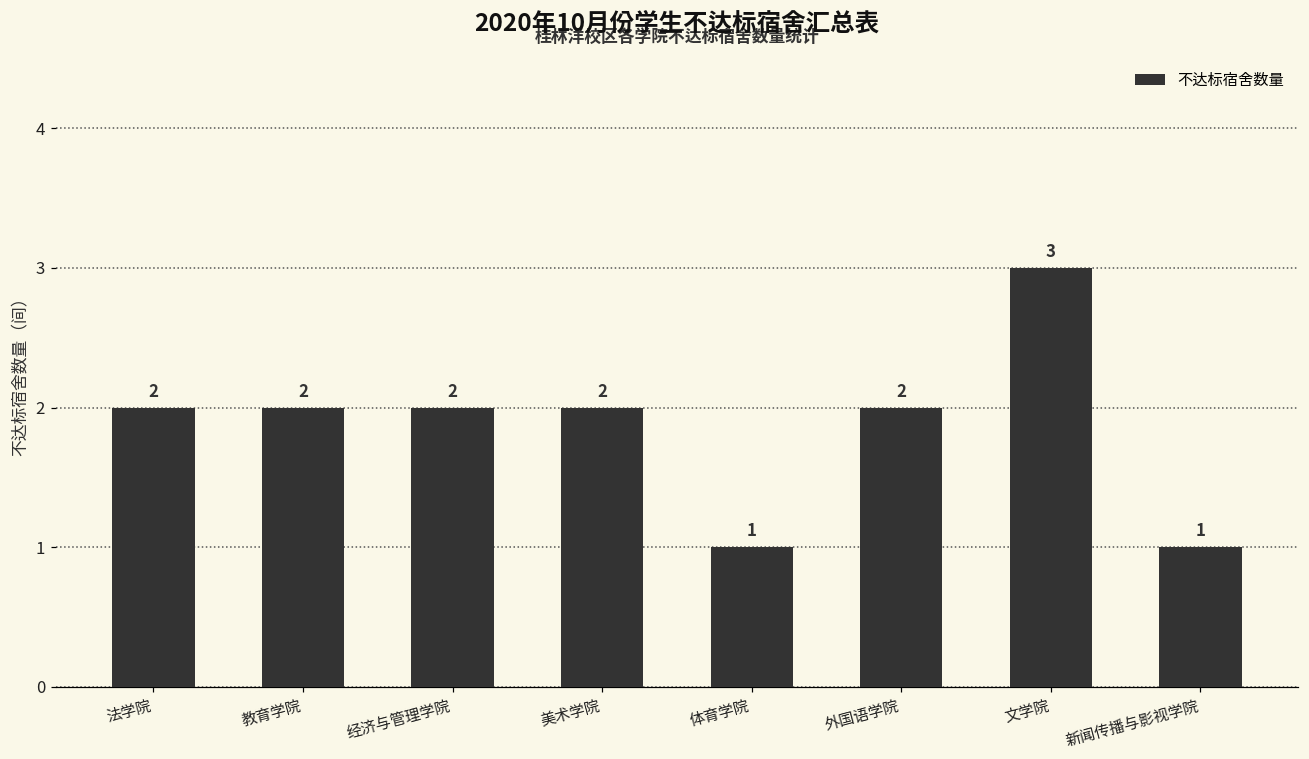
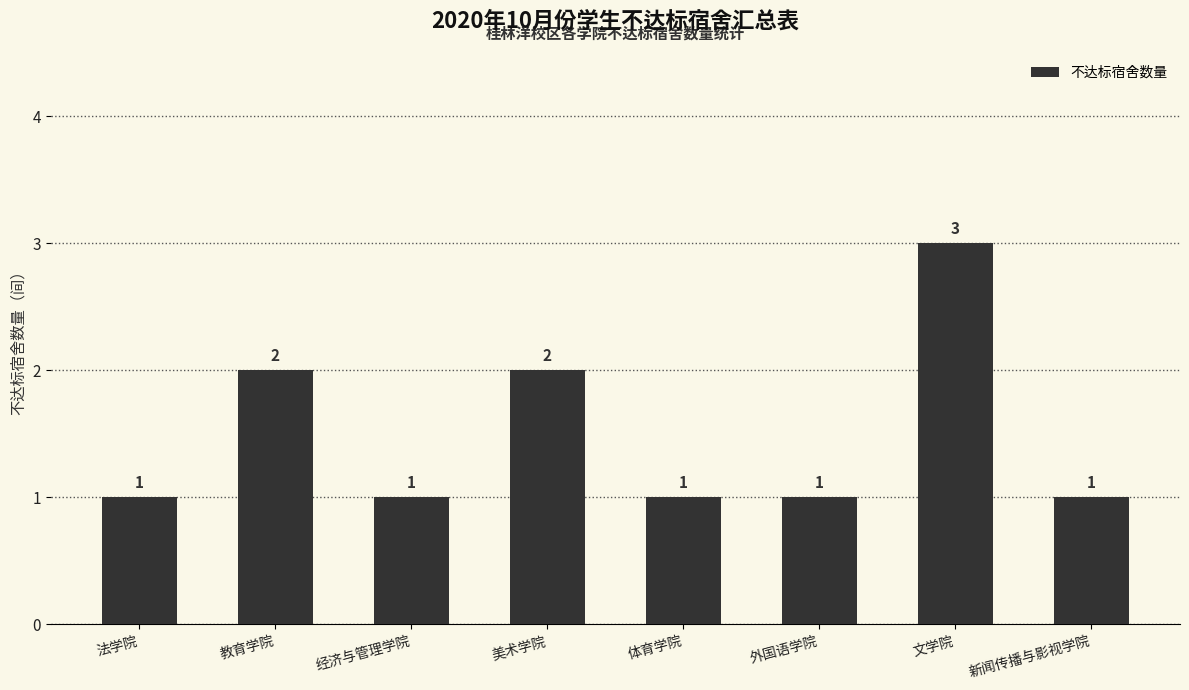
法学院: 2 -> 1
经济与管理学院: 2 -> 1
外国语学院: 2 -> 1
